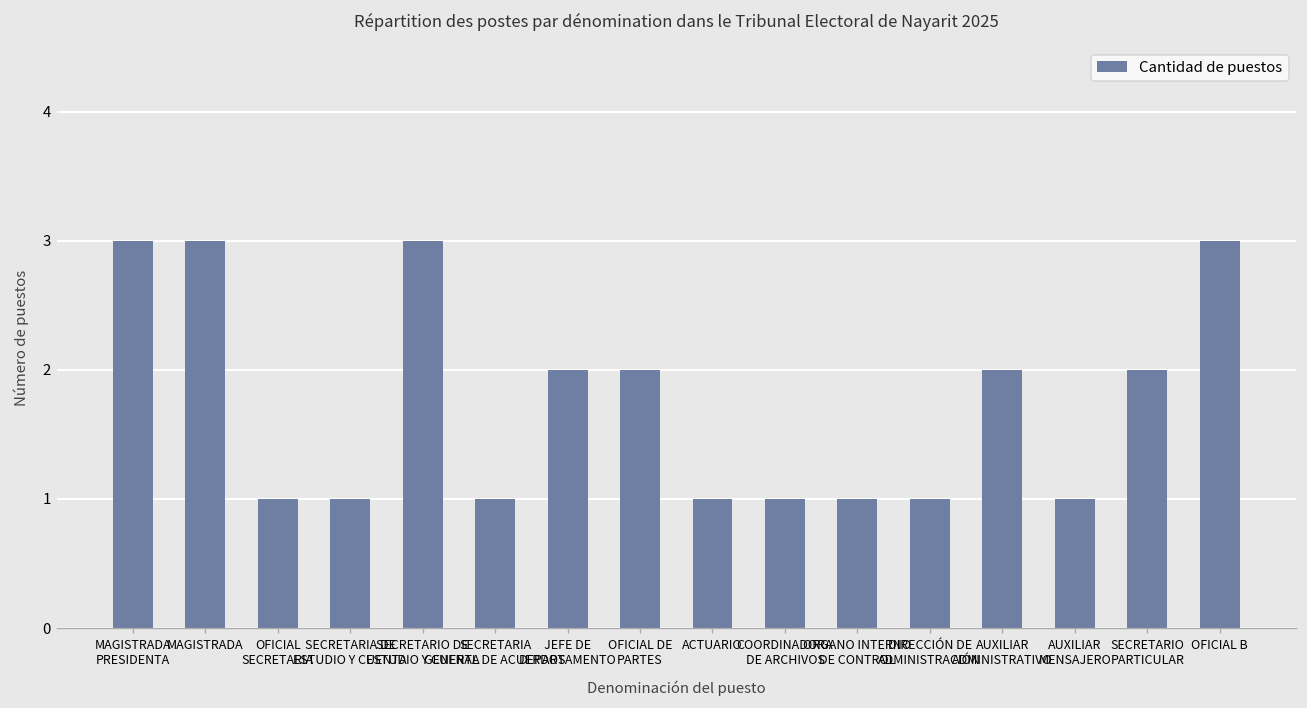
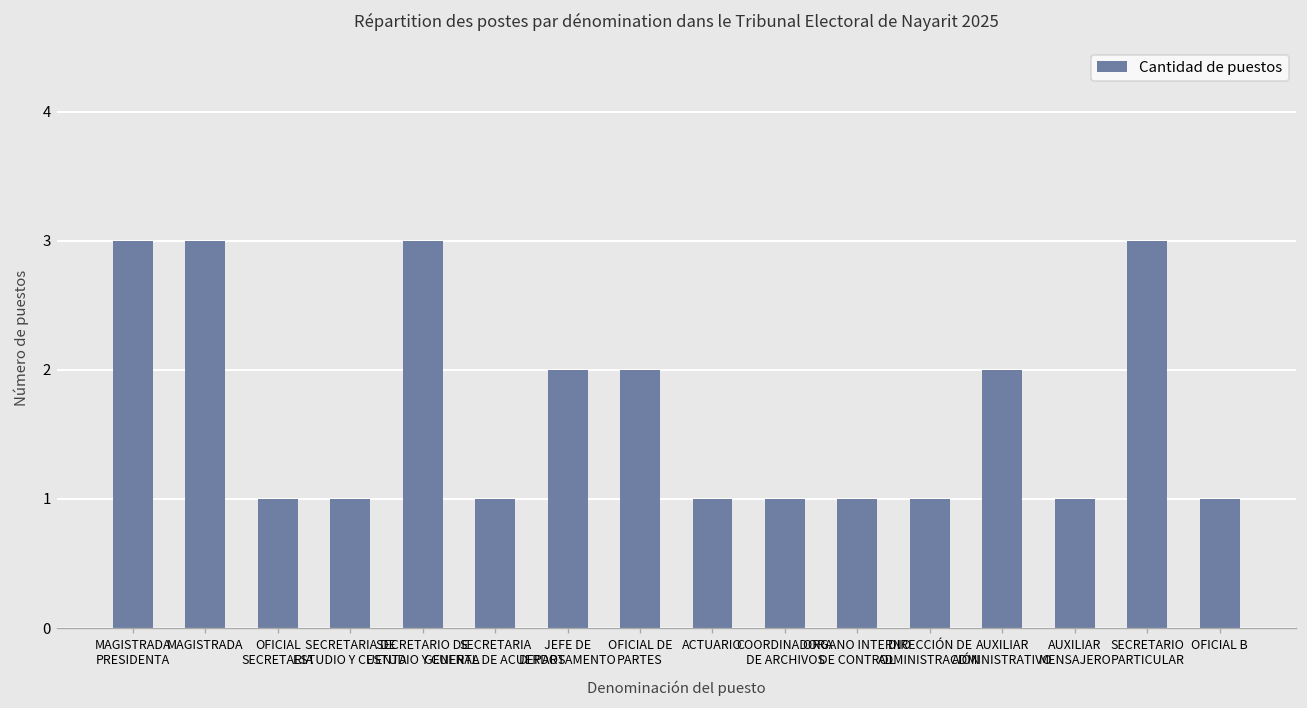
SECRETARIO PARTICULAR: 2 -> 3
OFICIAL B: 3 -> 1
